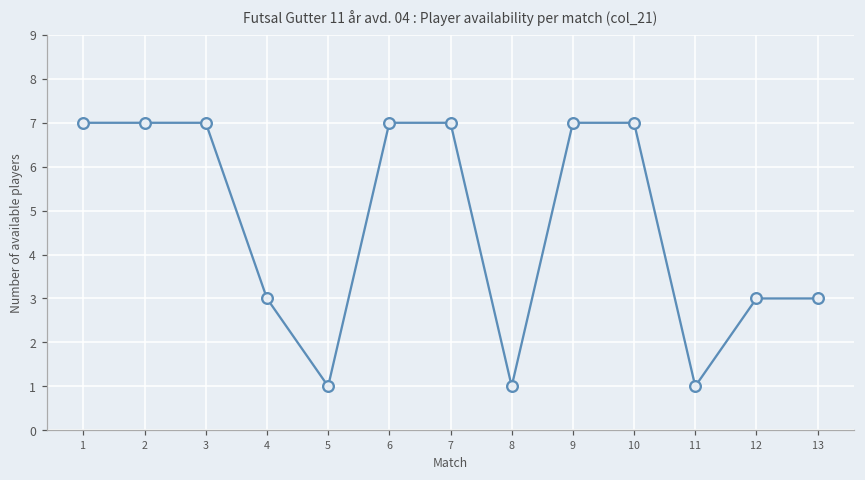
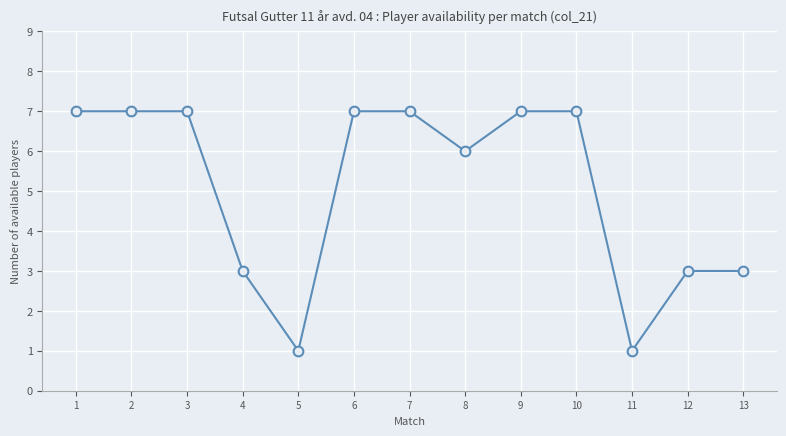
8: 1 -> 6
